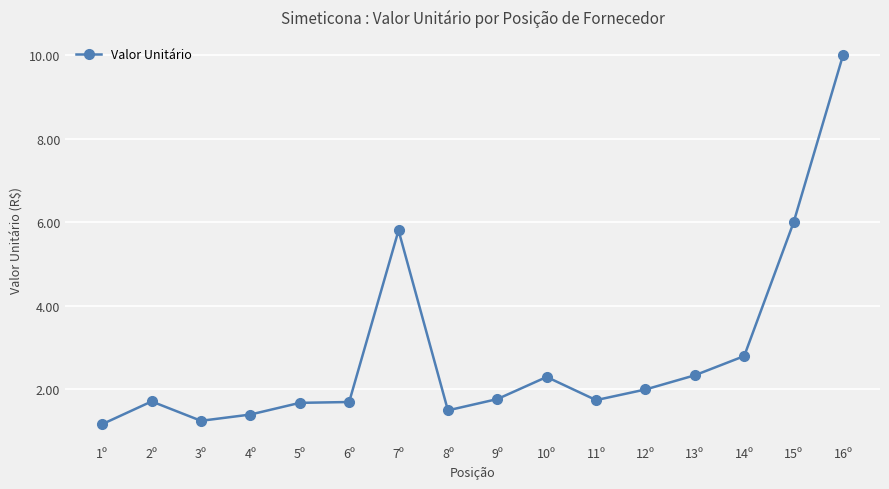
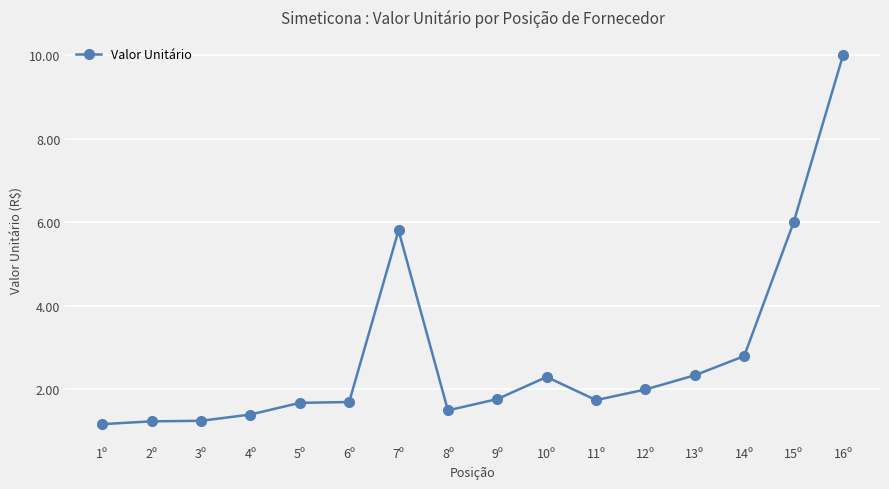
2º: 1.7 -> 1.2
